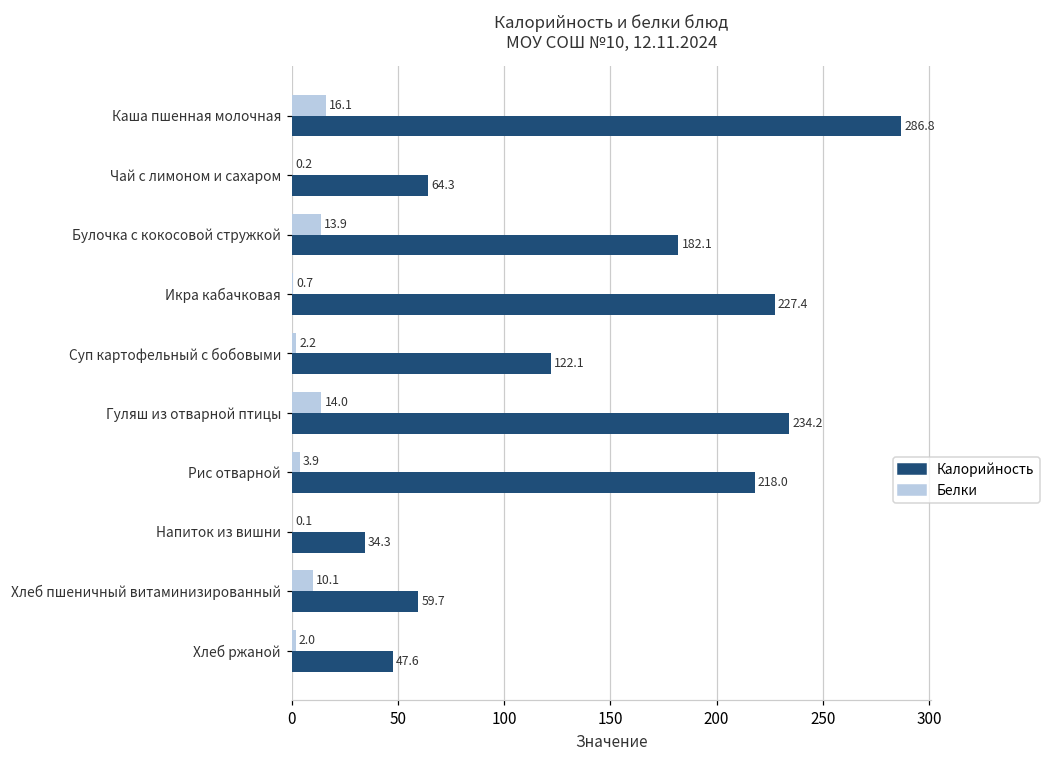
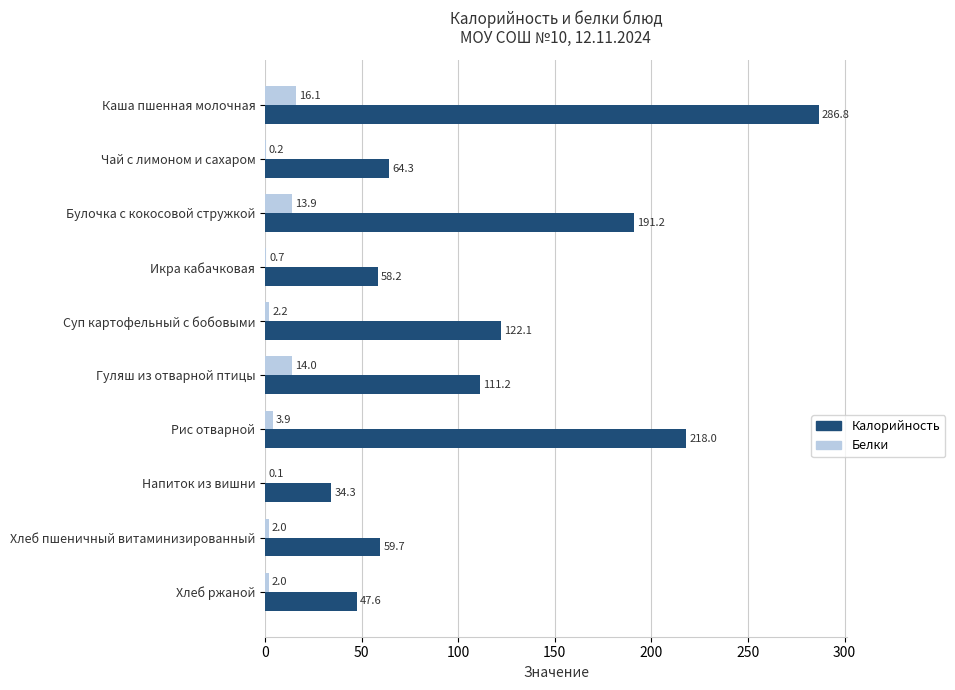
Калорийность, Булочка с кокосовой стружкой: 182.1 -> 191.2
Калорийность, Икра кабачковая: 227.4 -> 58.2
Калорийность, Гуляш из отварной птицы: 234.2 -> 111.2
Белки, Хлеб пшеничный витаминизированный: 10.1 -> 2.0
